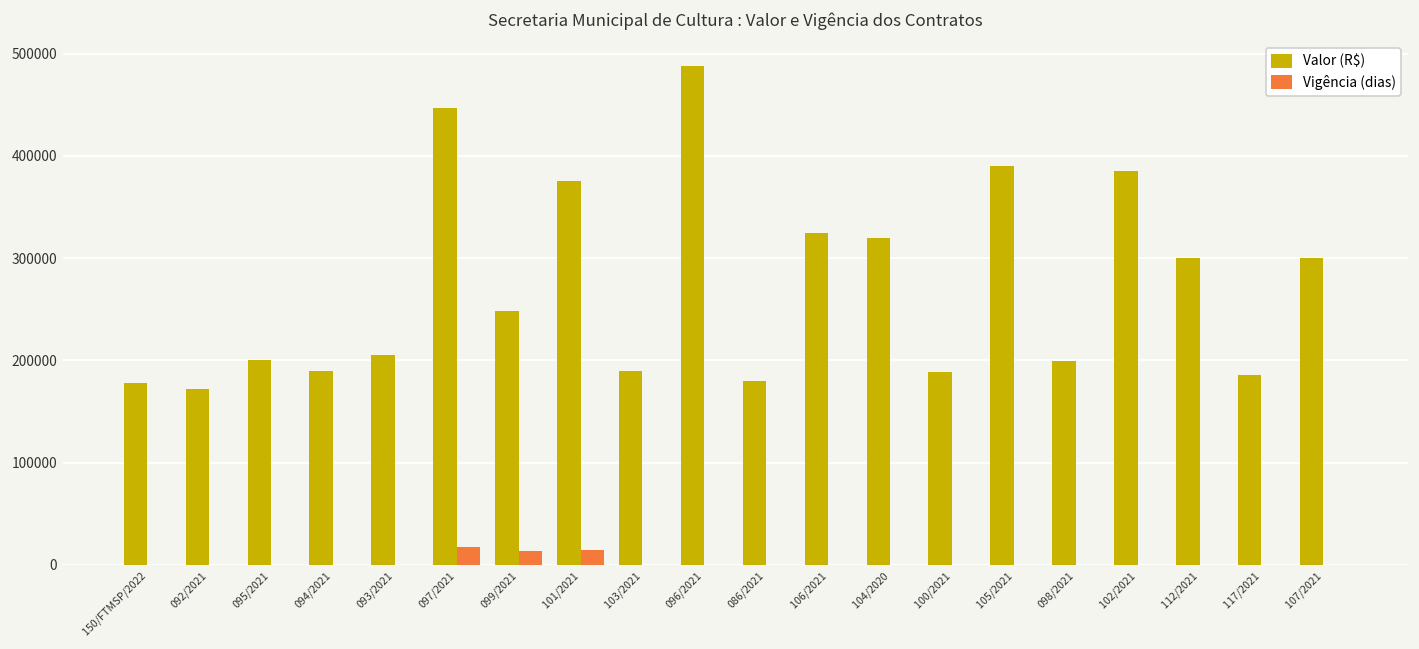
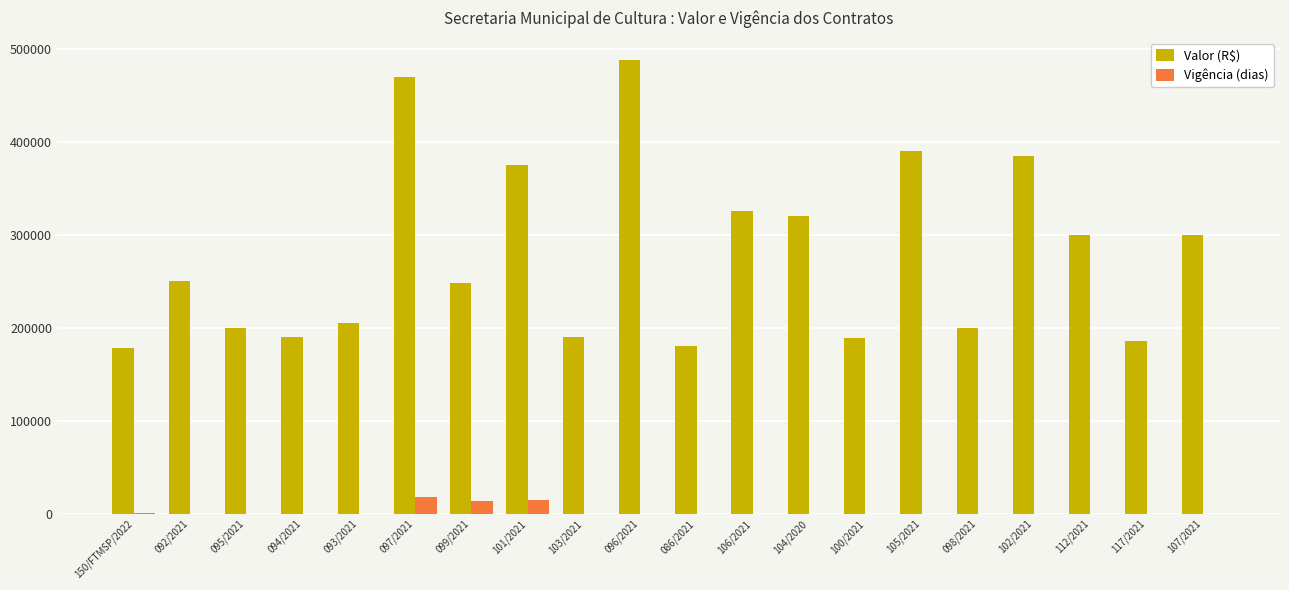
Valor (R$), 092/2021: 170000 -> 250000
Valor (R$), 097/2021: 450000 -> 470000
